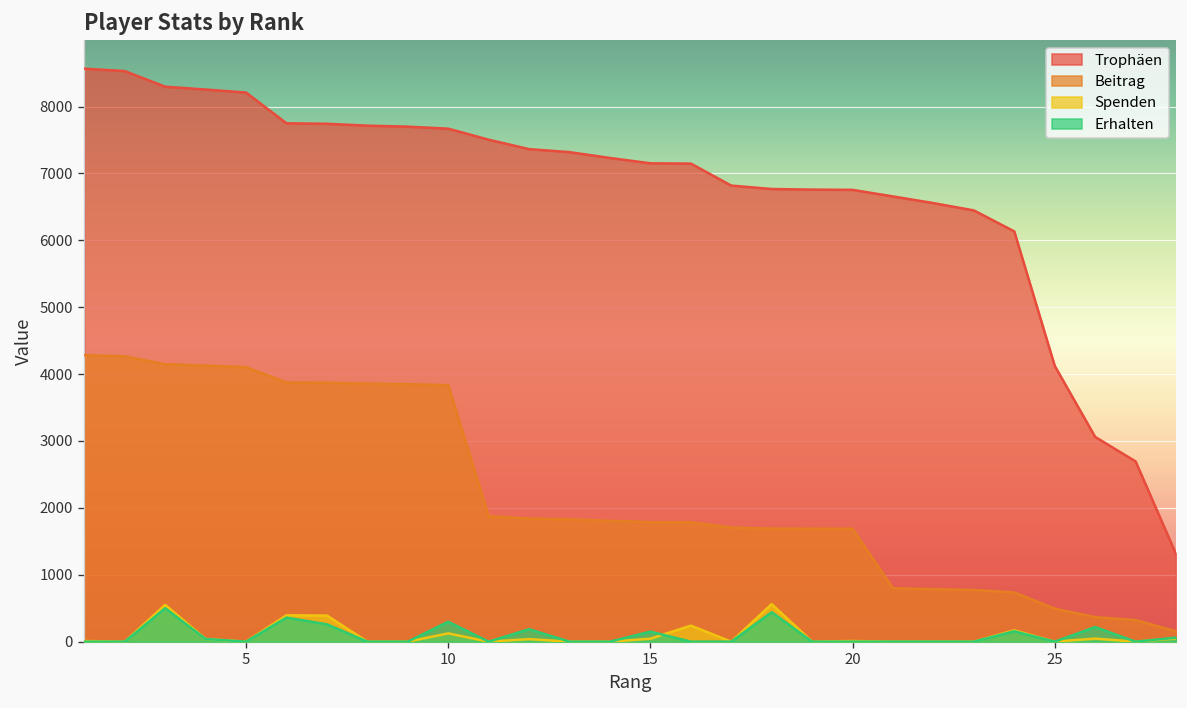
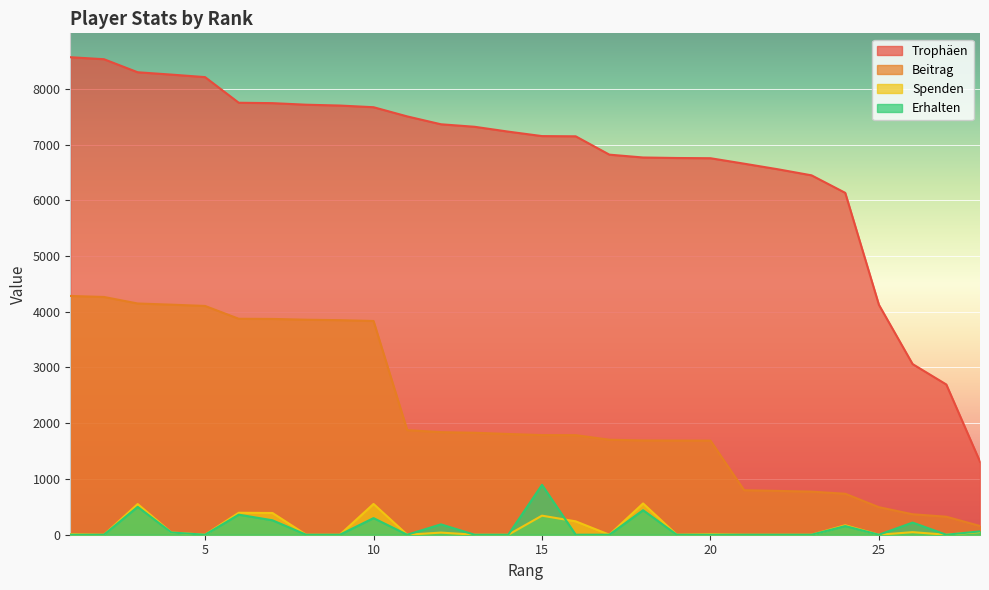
Spenden, 10: 100 -> 600
Spenden, 15: 0 -> 300
Erhalten, 15: 200 -> 900
